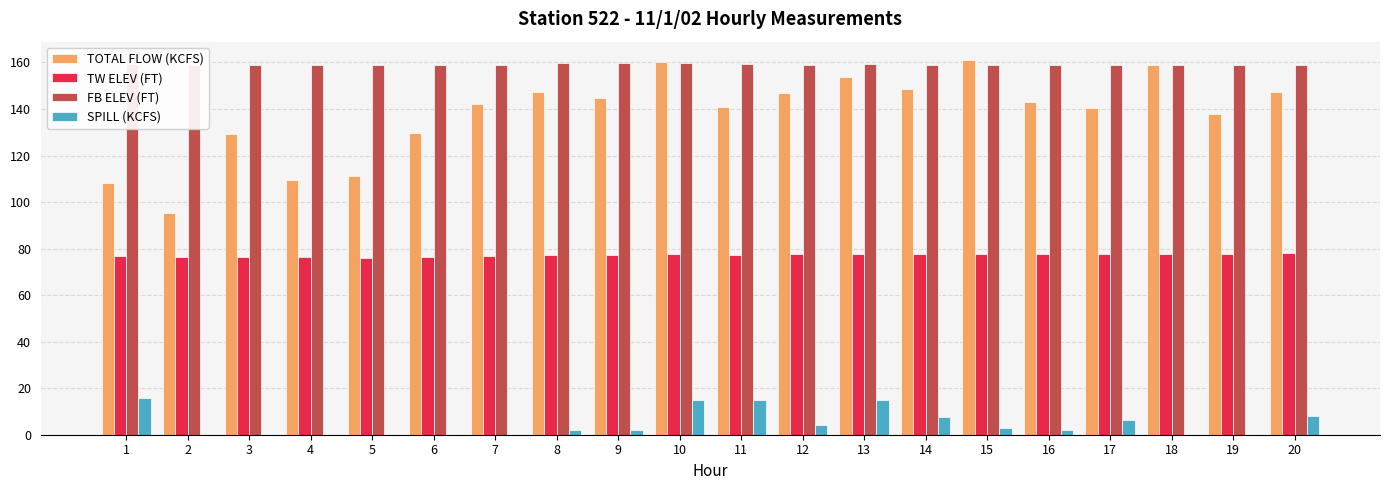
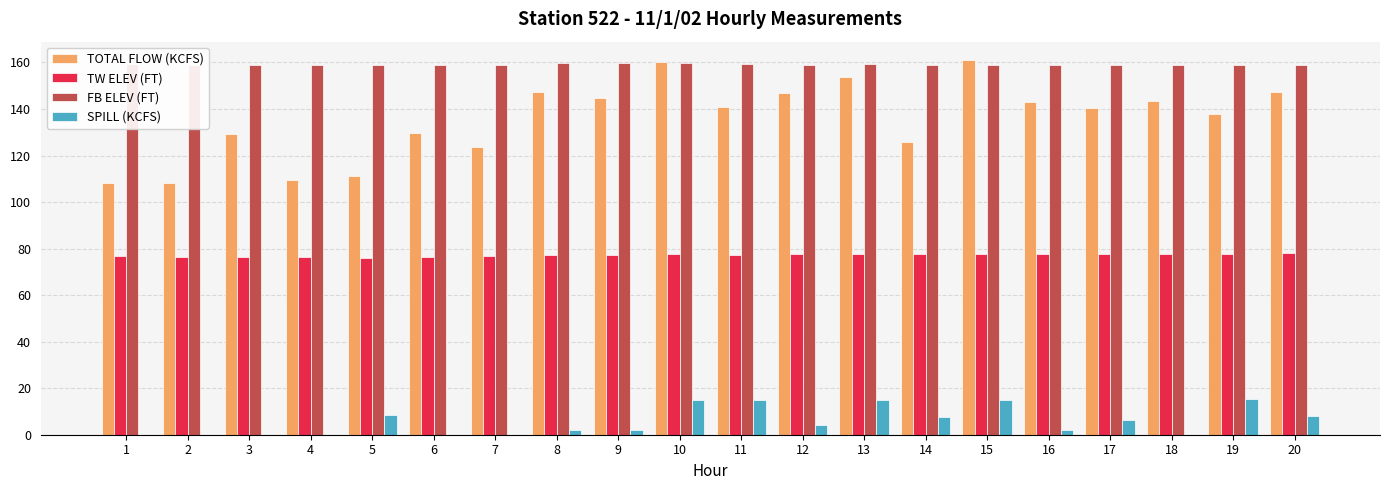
SPILL (KCFS), 1: 16 -> 0
TOTAL FLOW (KCFS), 2: 95 -> 108
SPILL (KCFS), 5: 0 -> 9
TOTAL FLOW (KCFS), 7: 142 -> 124
TOTAL FLOW (KCFS), 14: 149 -> 126
SPILL (KCFS), 15: 3 -> 15
TOTAL FLOW (KCFS), 18: 159 -> 144
SPILL (KCFS), 19: 0 -> 16
